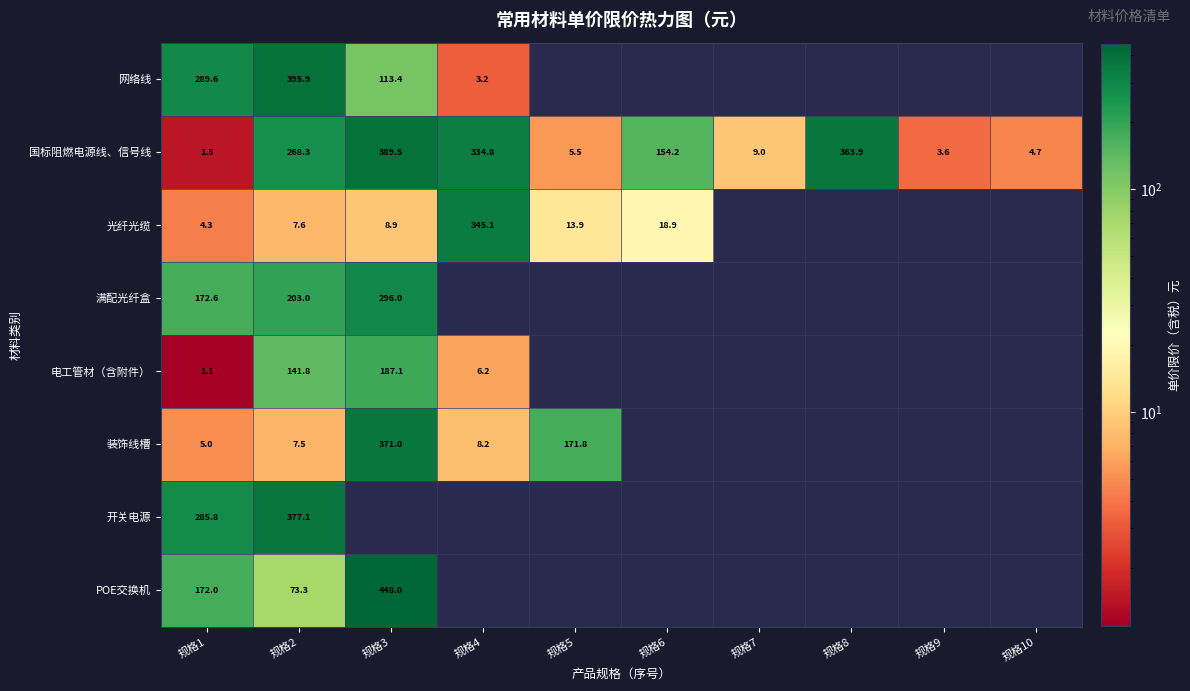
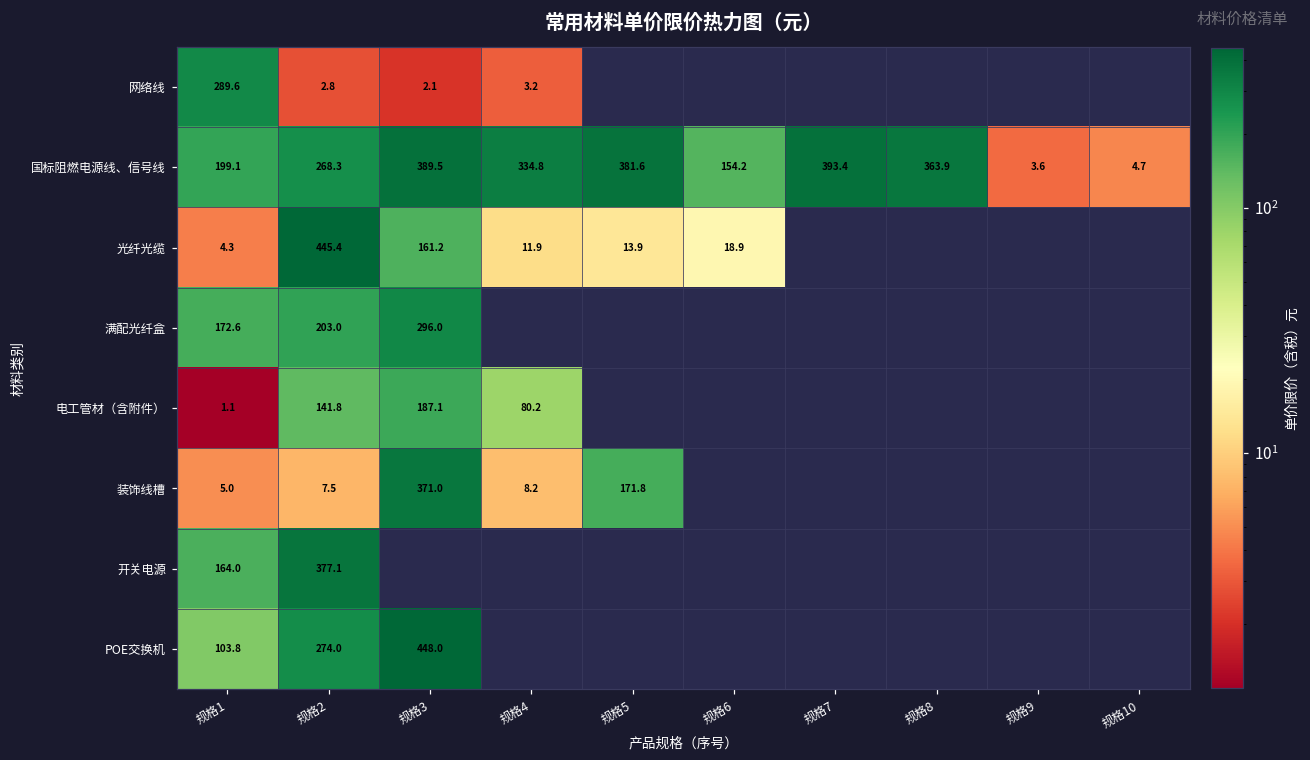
网络线, 规格2: 395.9 -> 2.8
网络线, 规格3: 113.4 -> 2.1
国标阻燃电源线、信号线, 规格1: 1.5 -> 199.1
国标阻燃电源线、信号线, 规格5: 5.5 -> 381.6
国标阻燃电源线、信号线, 规格7: 9.0 -> 393.4
光纤光缆, 规格2: 7.6 -> 445.4
光纤光缆, 规格3: 8.9 -> 161.2
光纤光缆, 规格4: 345.1 -> 11.9
电工管材（含附件）, 规格4: 6.2 -> 80.2
开关电源, 规格1: 285.8 -> 164.0
POE交换机, 规格1: 172.0 -> 103.8
POE交换机, 规格2: 73.3 -> 274.0
